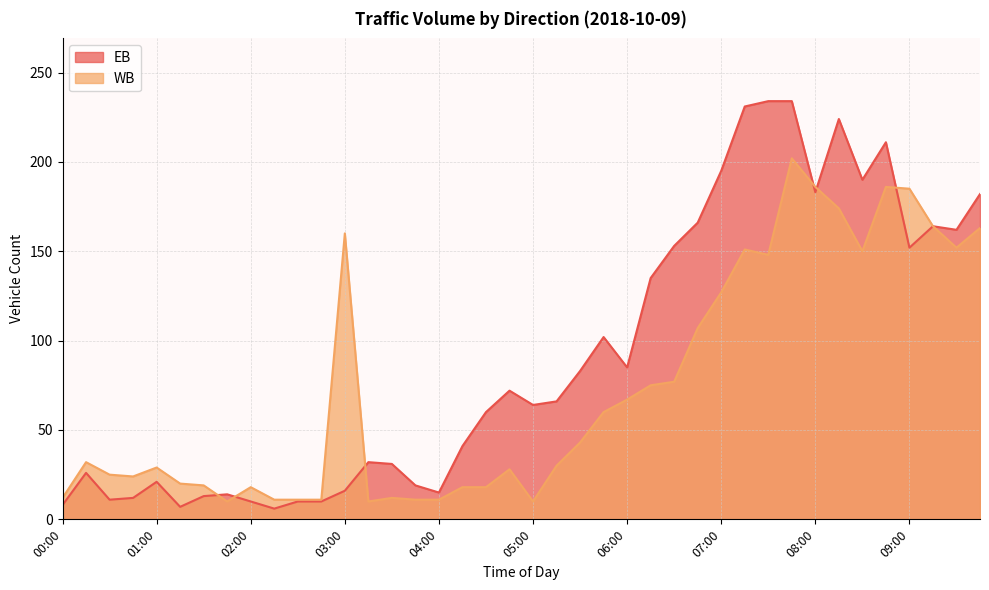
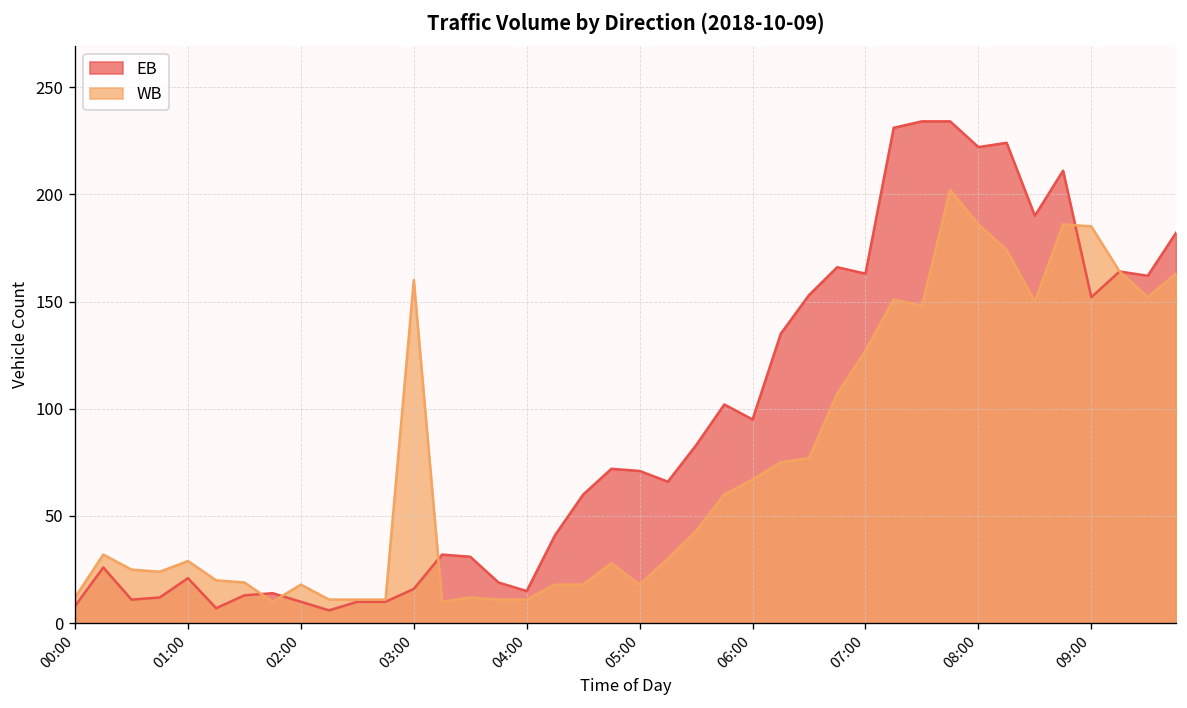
EB, 05:00: 64 -> 71
WB, 05:00: 10 -> 18
EB, 06:00: 85 -> 95
EB, 07:00: 195 -> 163
EB, 08:00: 183 -> 222
